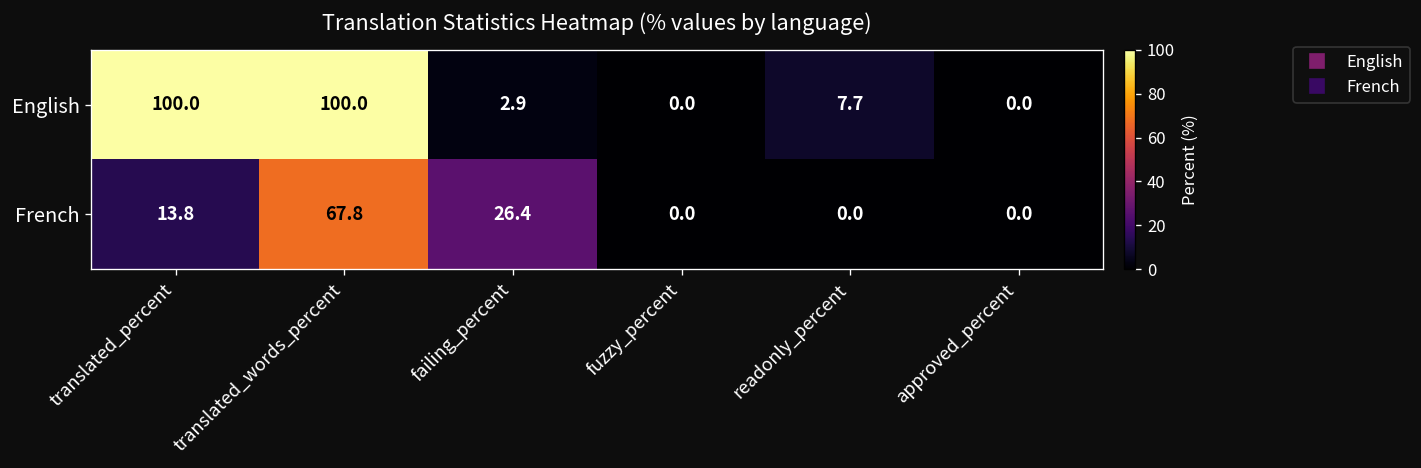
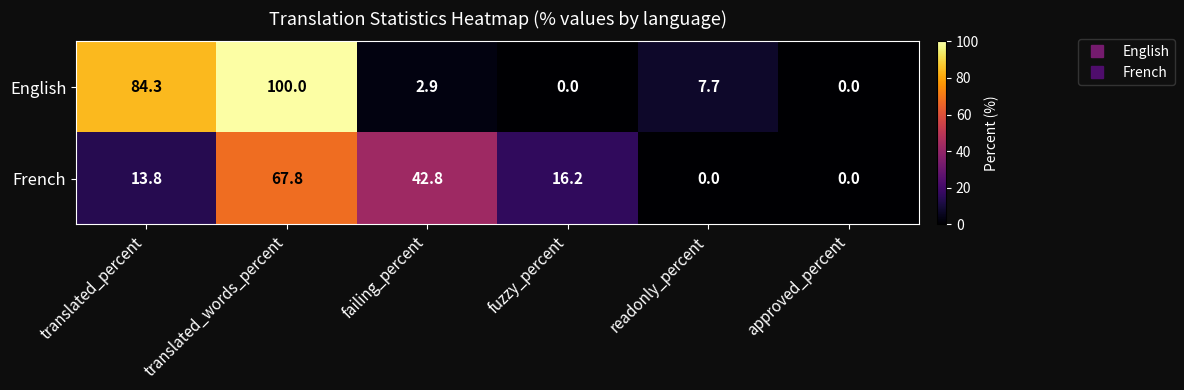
English, translated_percent: 100.0 -> 84.3
French, failing_percent: 26.4 -> 42.8
French, fuzzy_percent: 0.0 -> 16.2
